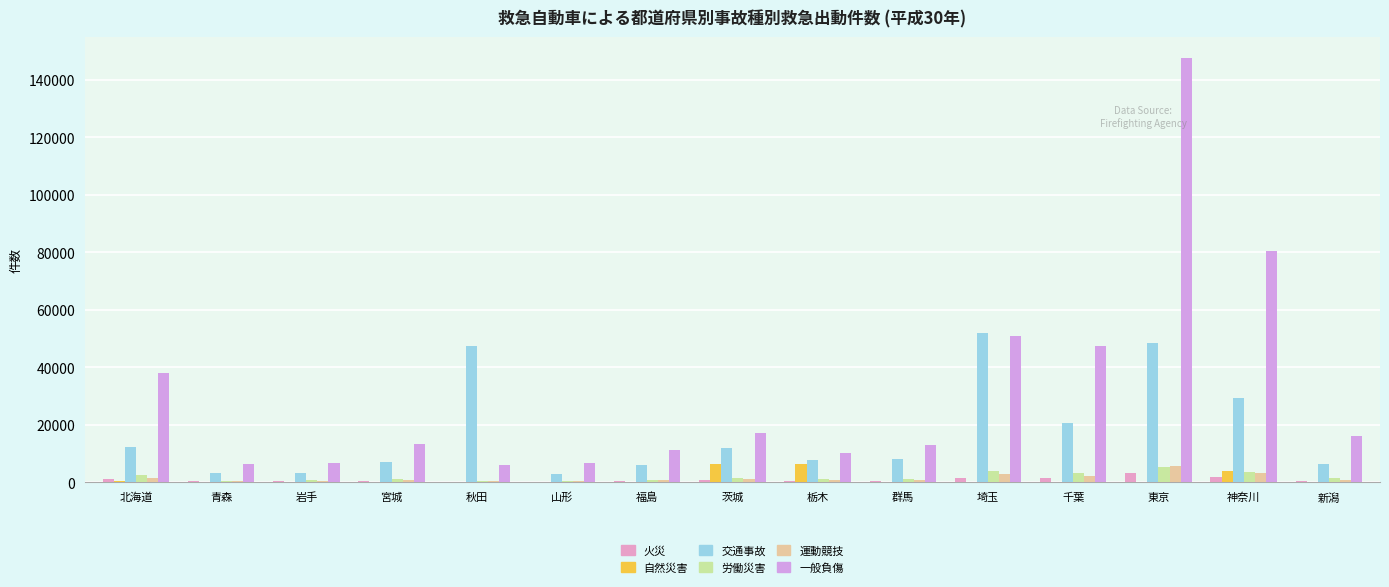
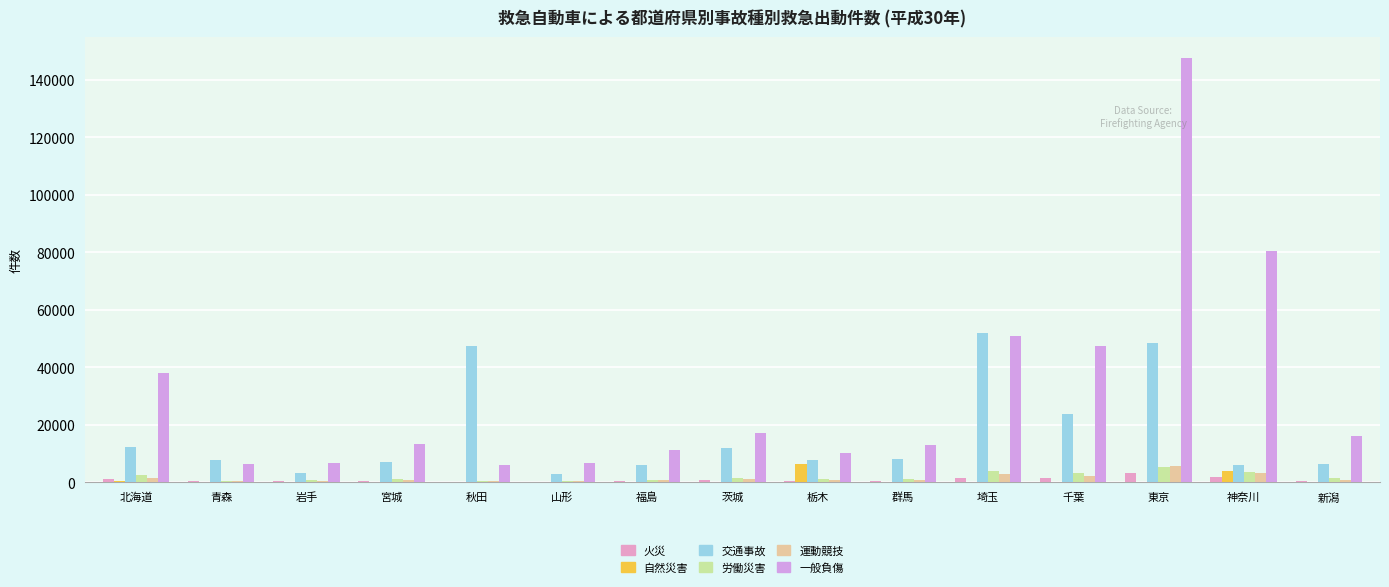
交通事故, 青森: 3000 -> 8000
自然災害, 茨城: 6000 -> 0
交通事故, 千葉: 21000 -> 24000
交通事故, 神奈川: 29000 -> 6000
